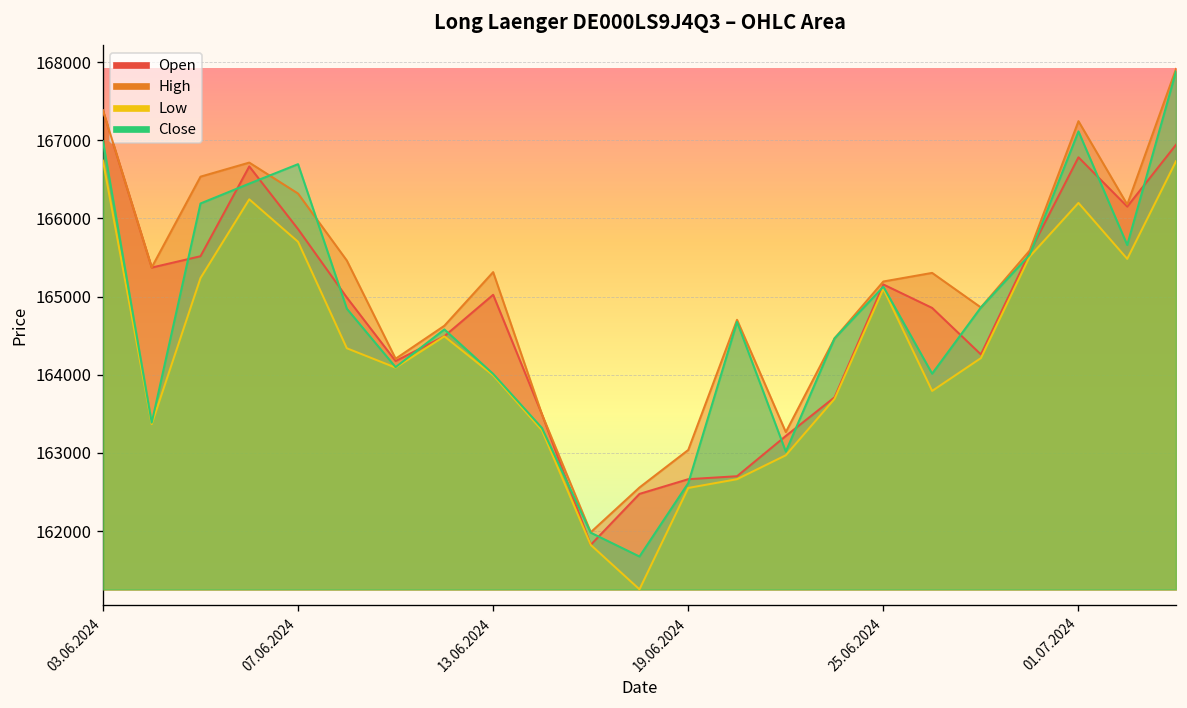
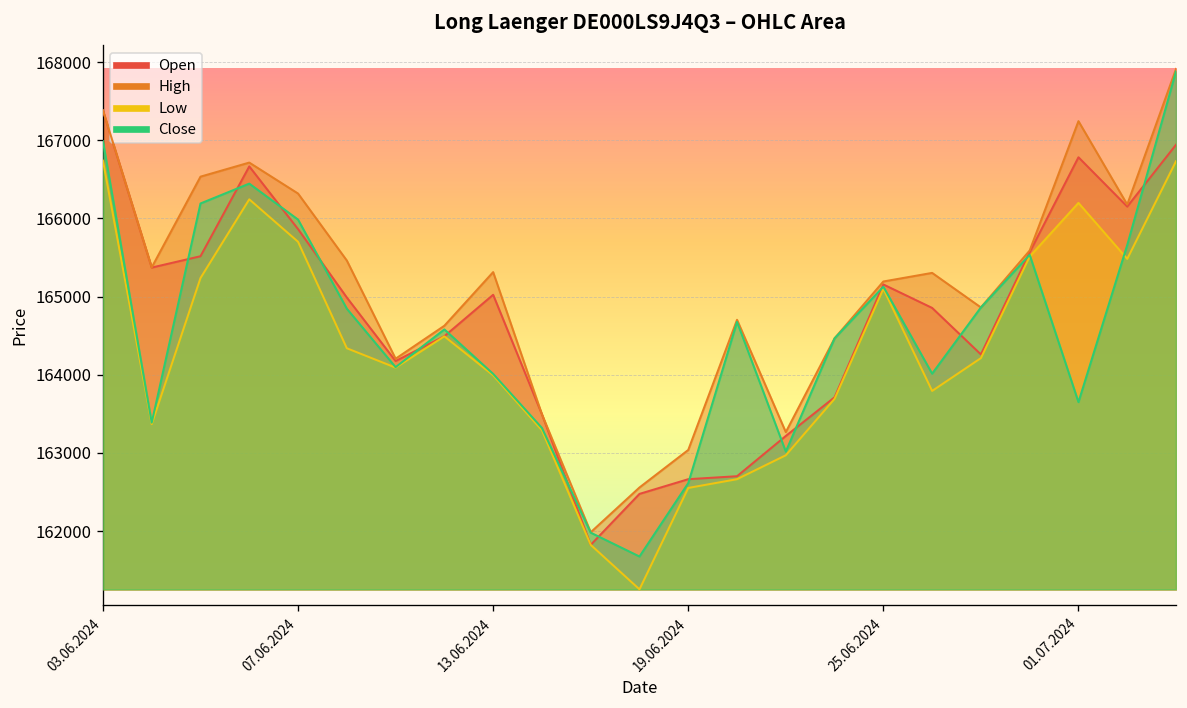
Close, 07.06.2024: 166700 -> 166000
Close, 01.07.2024: 167100 -> 163700
